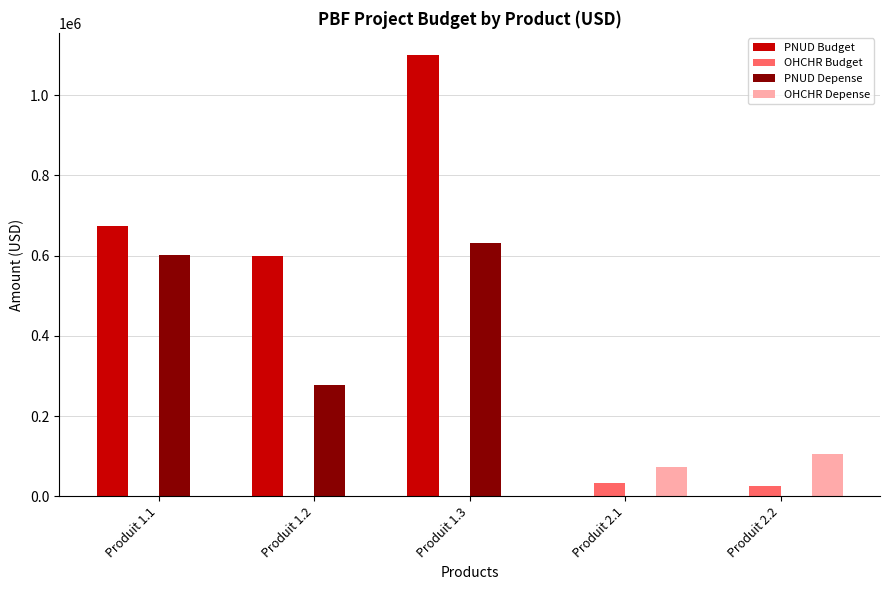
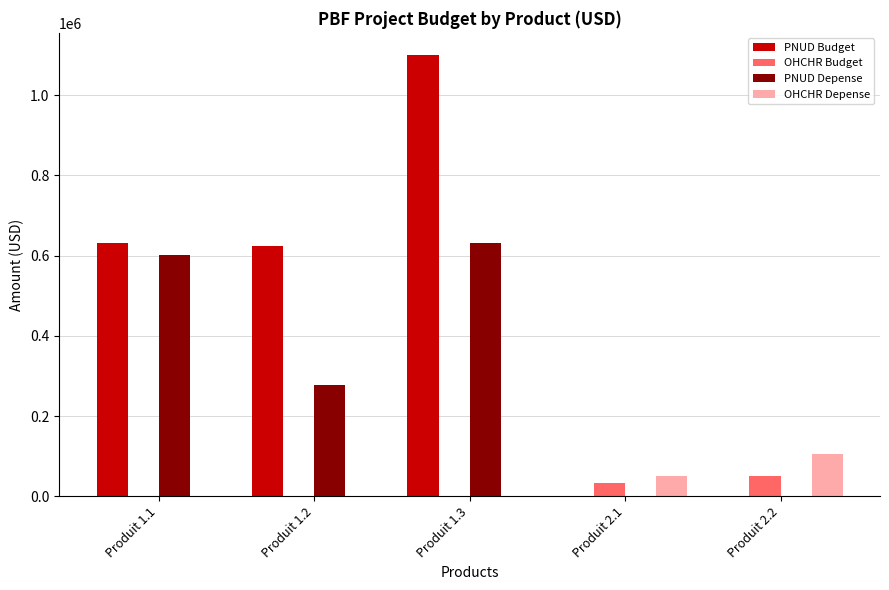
PNUD Budget, Produit 1.1: 670000 -> 630000
PNUD Budget, Produit 1.2: 600000 -> 620000
OHCHR Depense, Produit 2.1: 70000 -> 50000
OHCHR Budget, Produit 2.2: 30000 -> 50000
